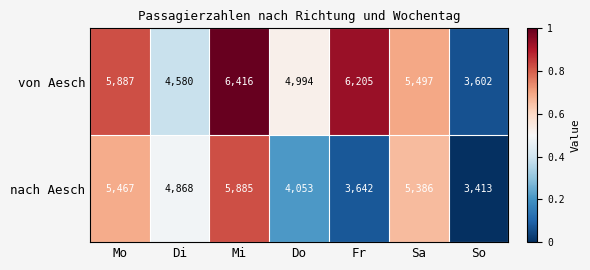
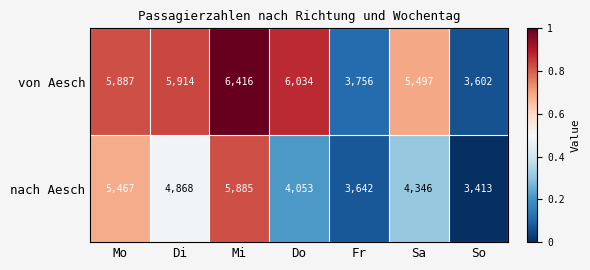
von Aesch, Di: 4,580 -> 5,914
von Aesch, Do: 4,994 -> 6,034
von Aesch, Fr: 6,205 -> 3,756
nach Aesch, Sa: 5,386 -> 4,346
